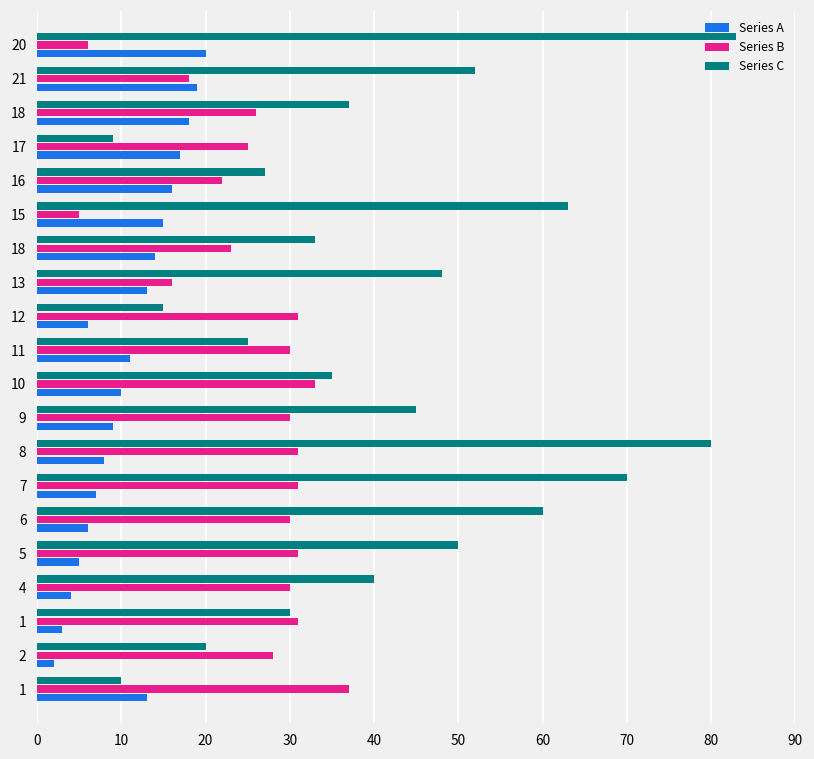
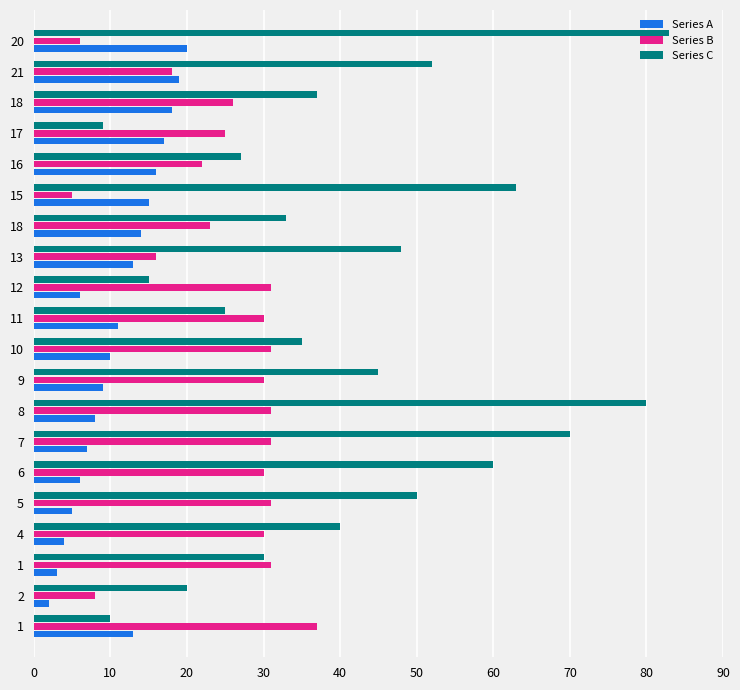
Series B, 10: 33 -> 31
Series B, 2: 28 -> 8
